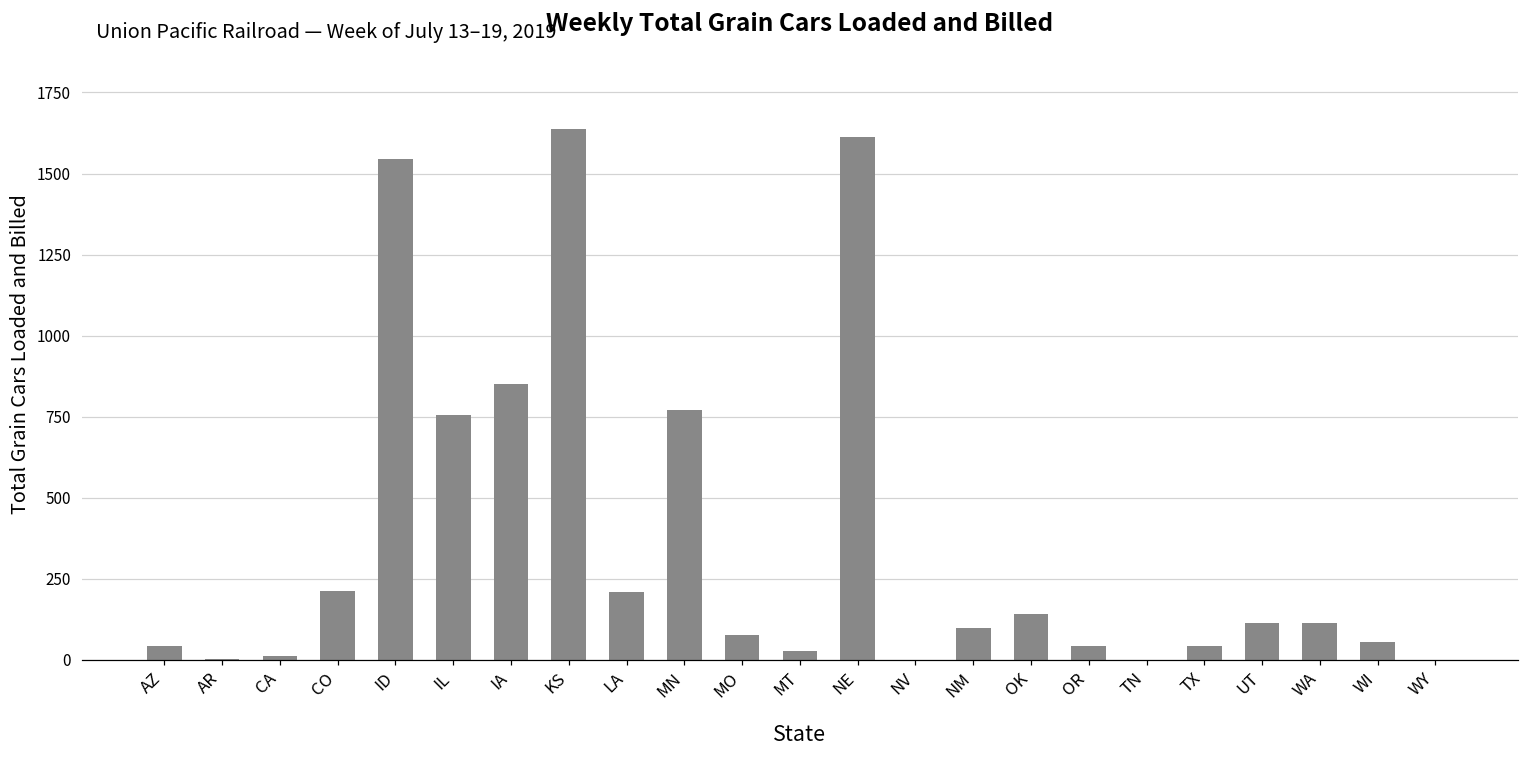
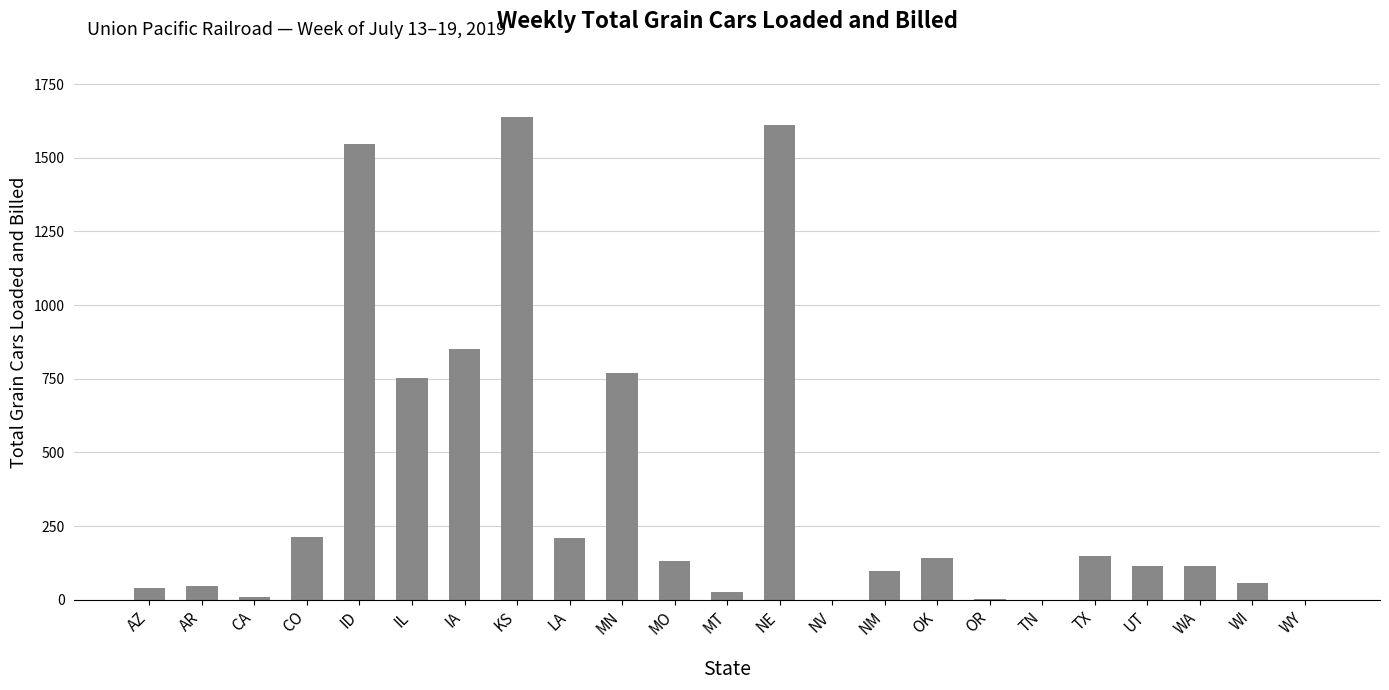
AR: 0 -> 50
MO: 80 -> 130
OR: 40 -> 0
TX: 40 -> 150
